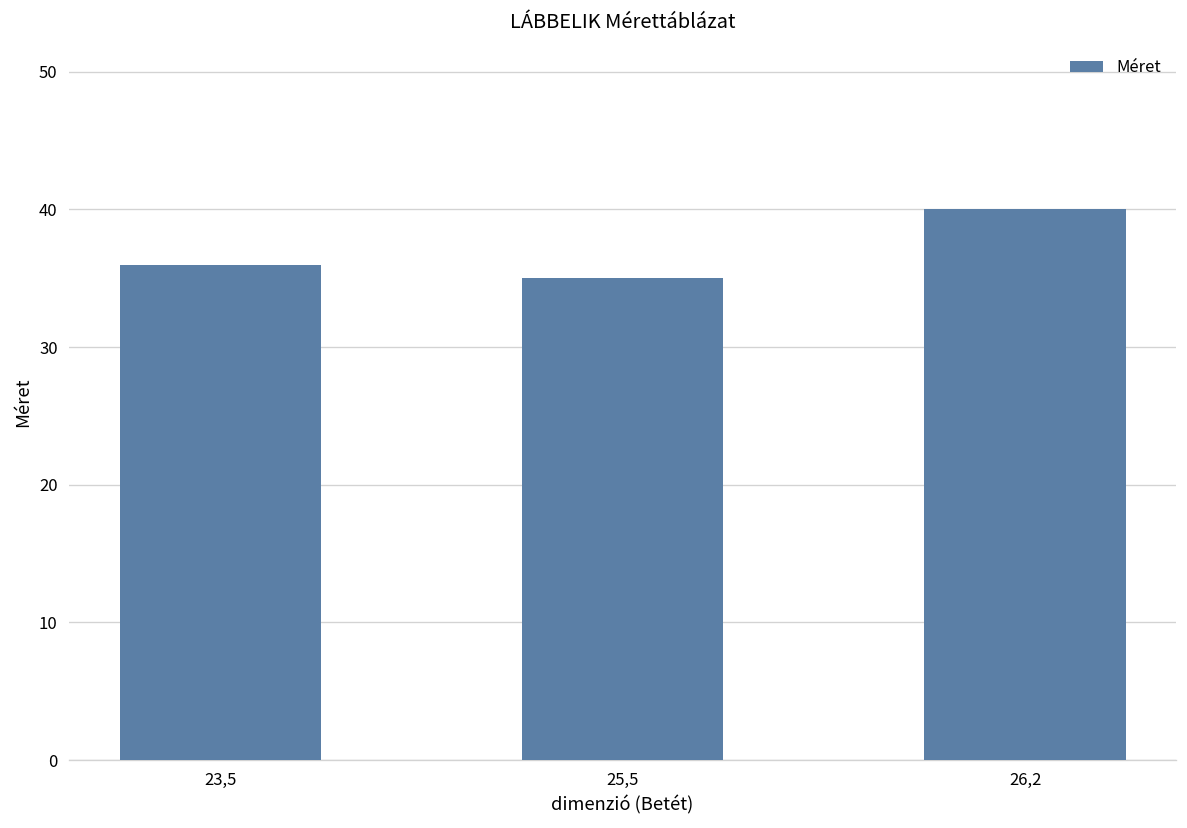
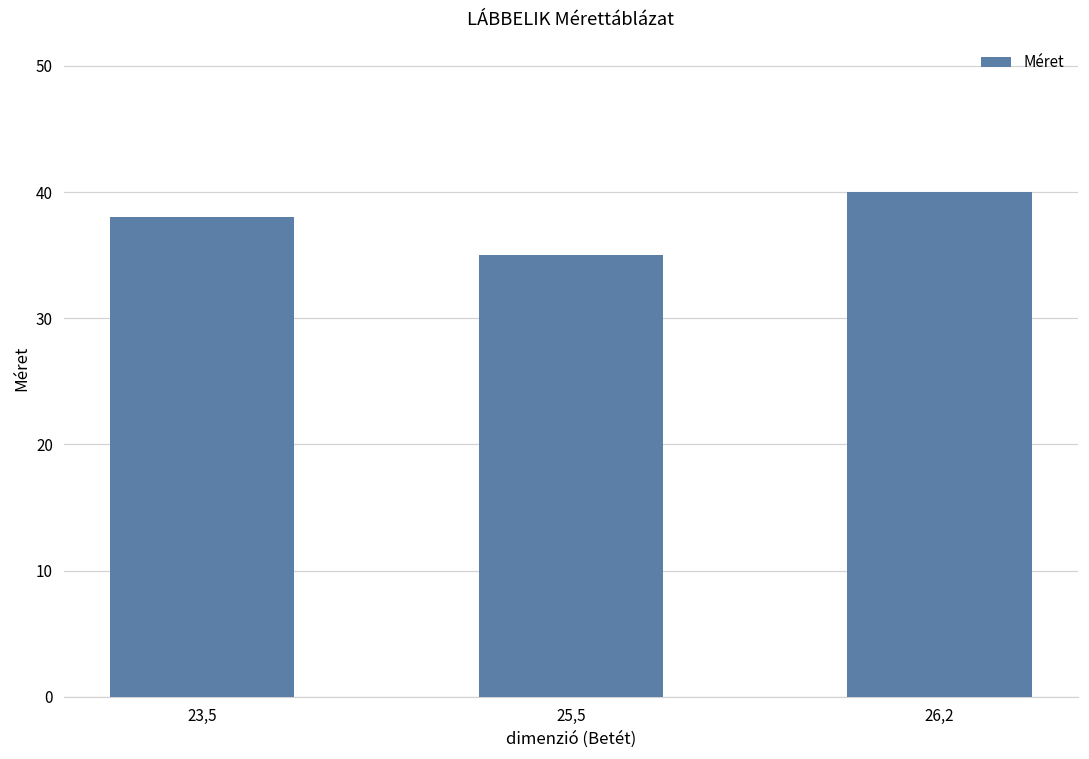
23,5: 36 -> 38
